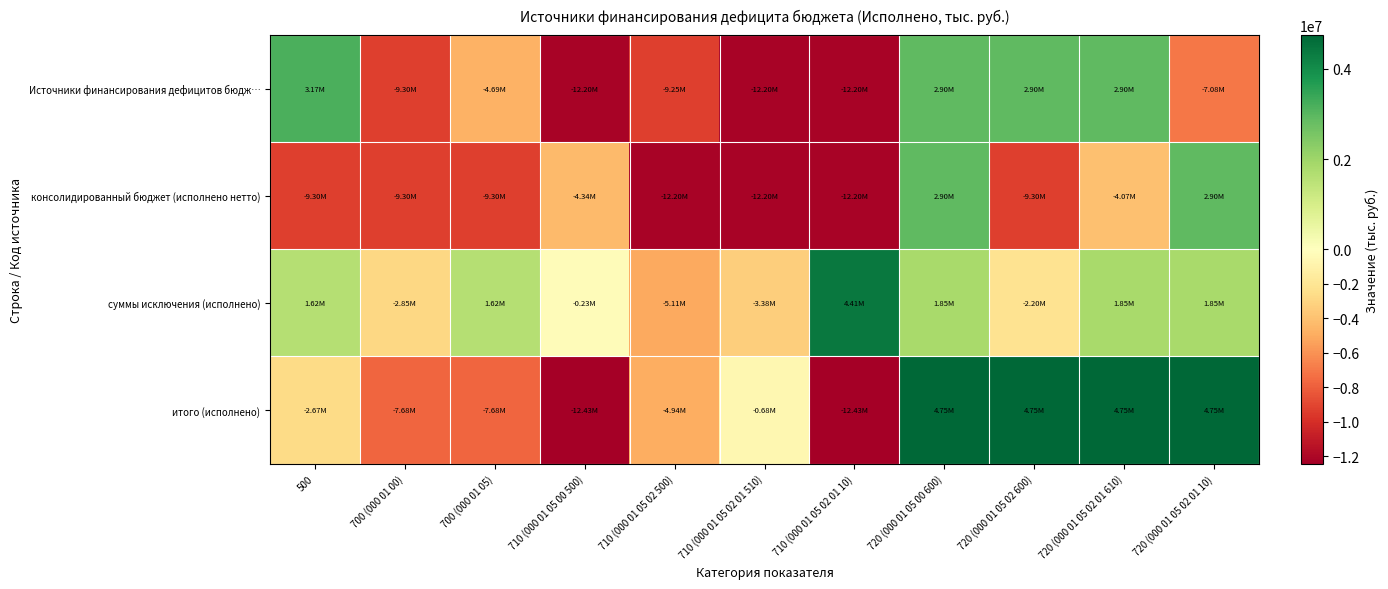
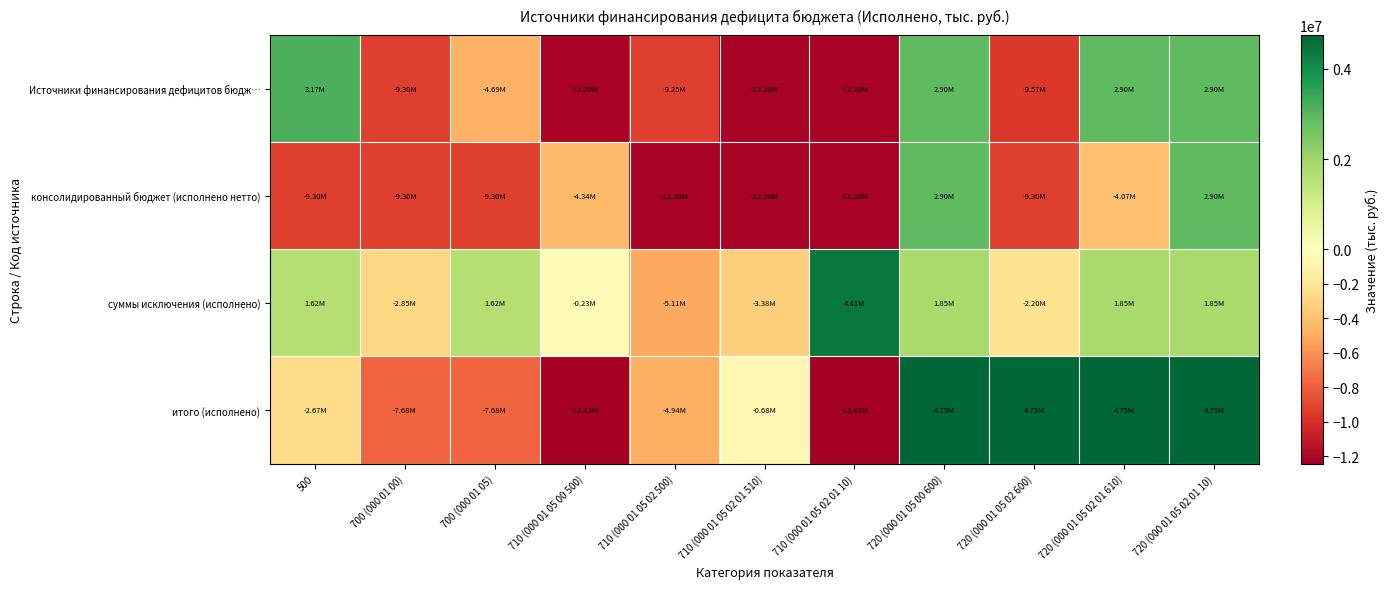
Источники финансирования дефицитов бюдж…, 720 (000 01 05 02 600): 2.90M -> -9.57M
Источники финансирования дефицитов бюдж…, 720 (000 01 05 02 01 10): -7.08M -> 2.90M
